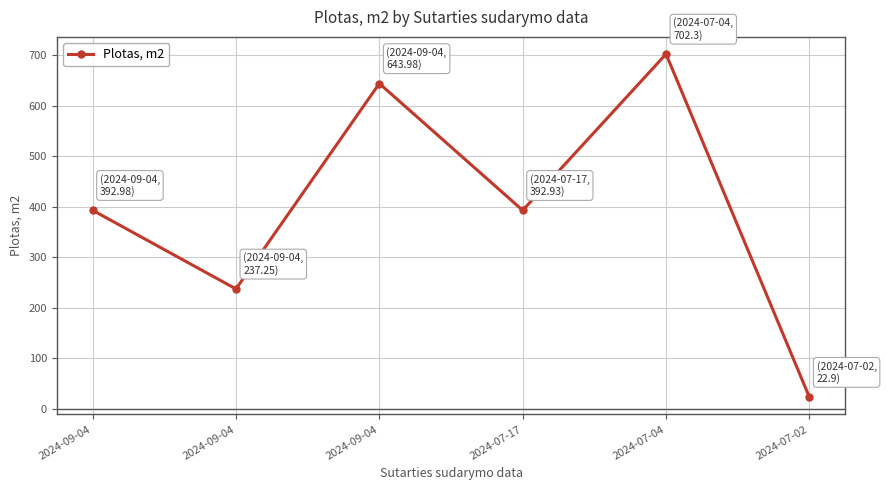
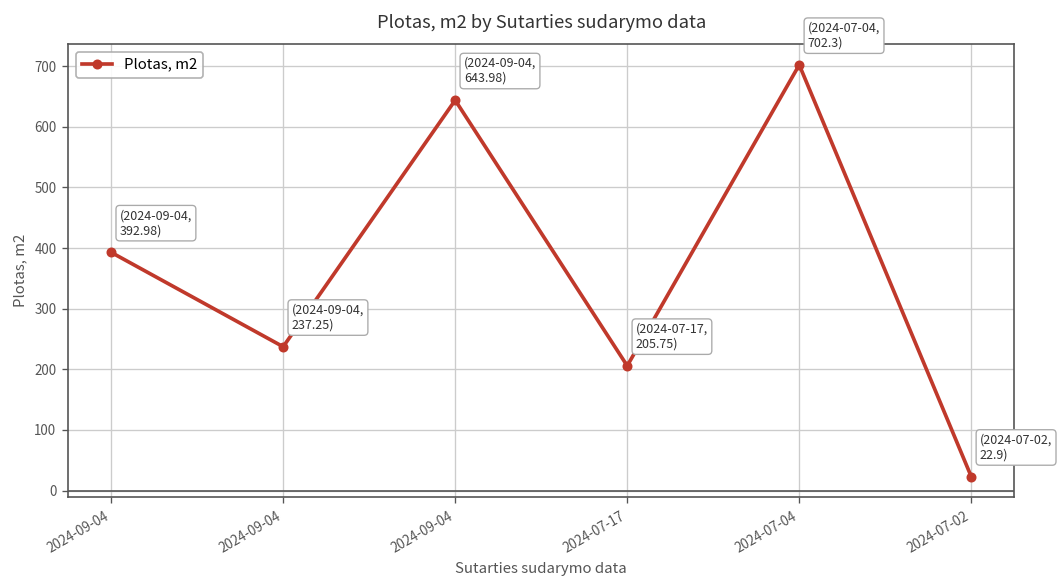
2024-07-17: 392.93 -> 205.75
